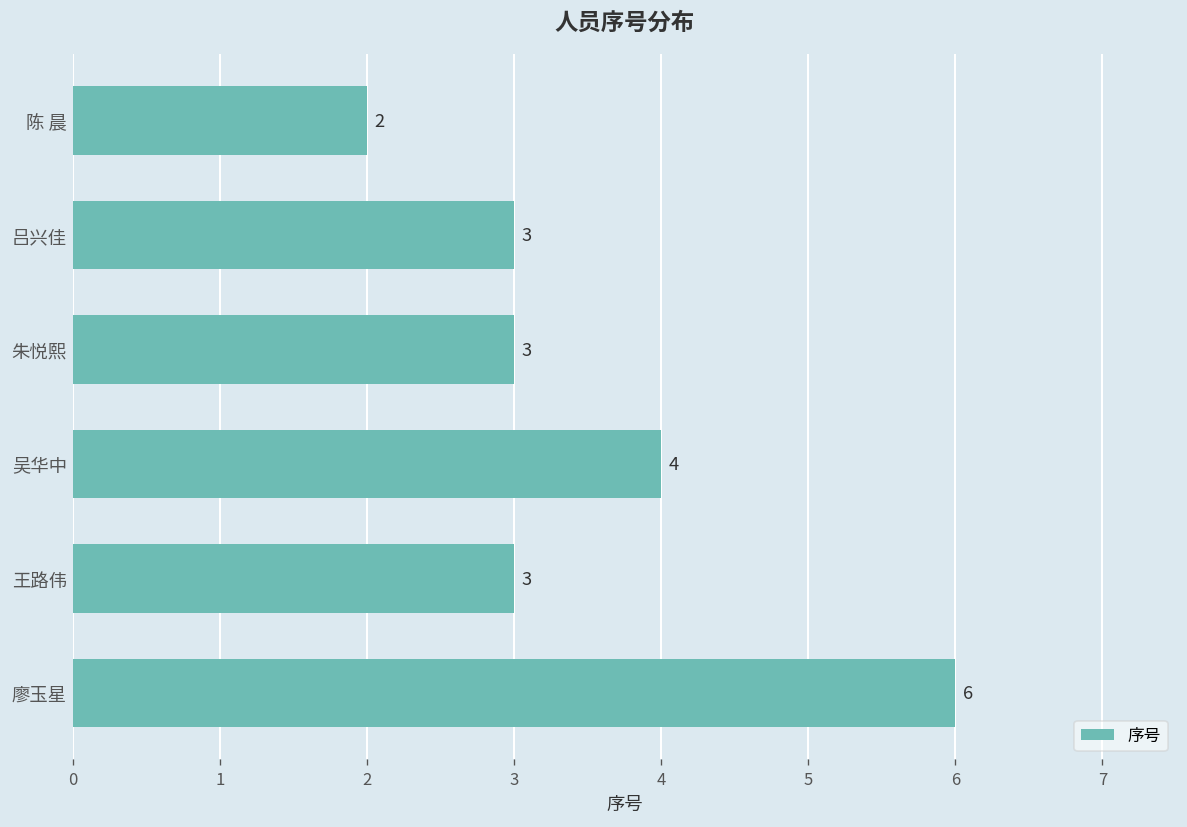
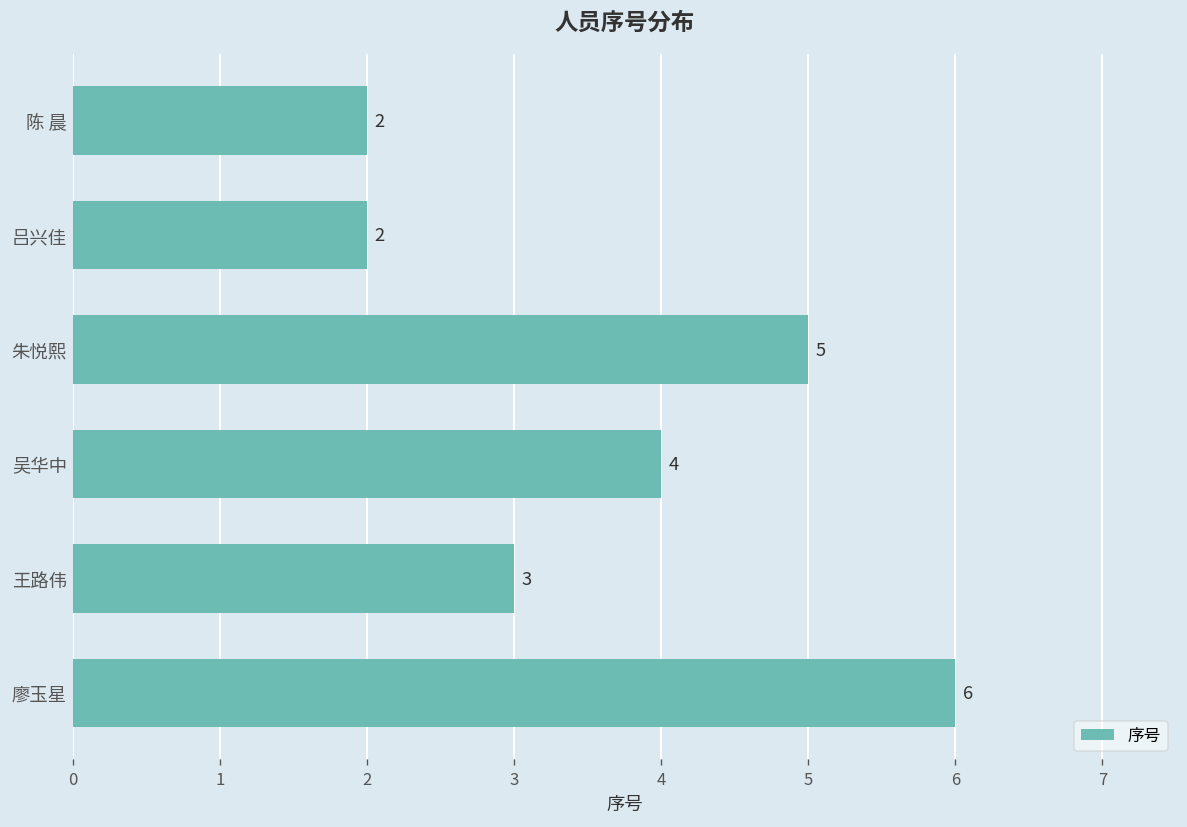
吕兴佳: 3 -> 2
朱悦熙: 3 -> 5
